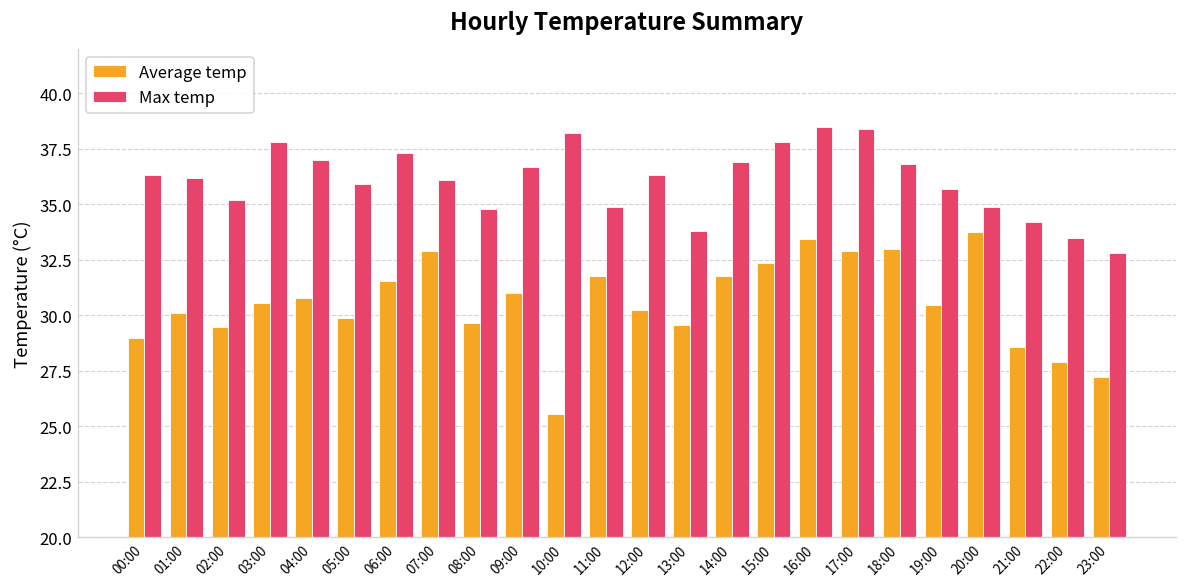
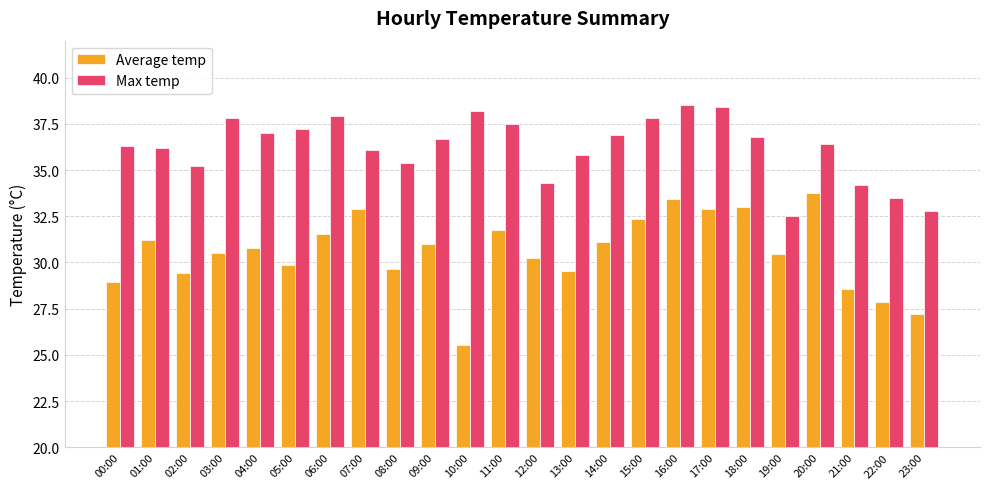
Average temp, 01:00: 30.1 -> 31.2
Max temp, 05:00: 35.9 -> 37.2
Max temp, 06:00: 37.3 -> 37.9
Max temp, 08:00: 34.8 -> 35.4
Max temp, 11:00: 34.9 -> 37.5
Max temp, 12:00: 36.3 -> 34.3
Max temp, 13:00: 33.8 -> 35.8
Average temp, 14:00: 31.8 -> 31.1
Max temp, 19:00: 35.7 -> 32.5
Max temp, 20:00: 34.9 -> 36.4
